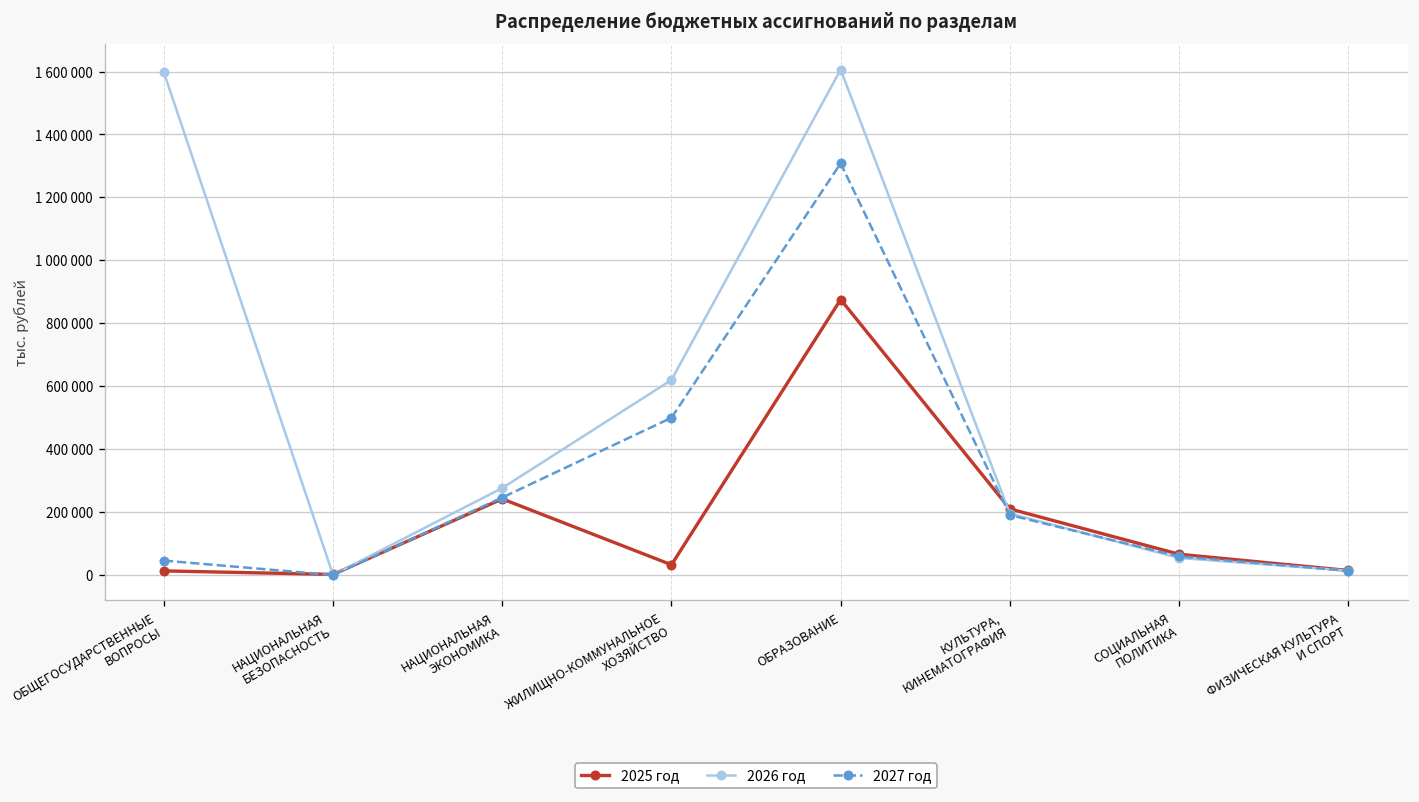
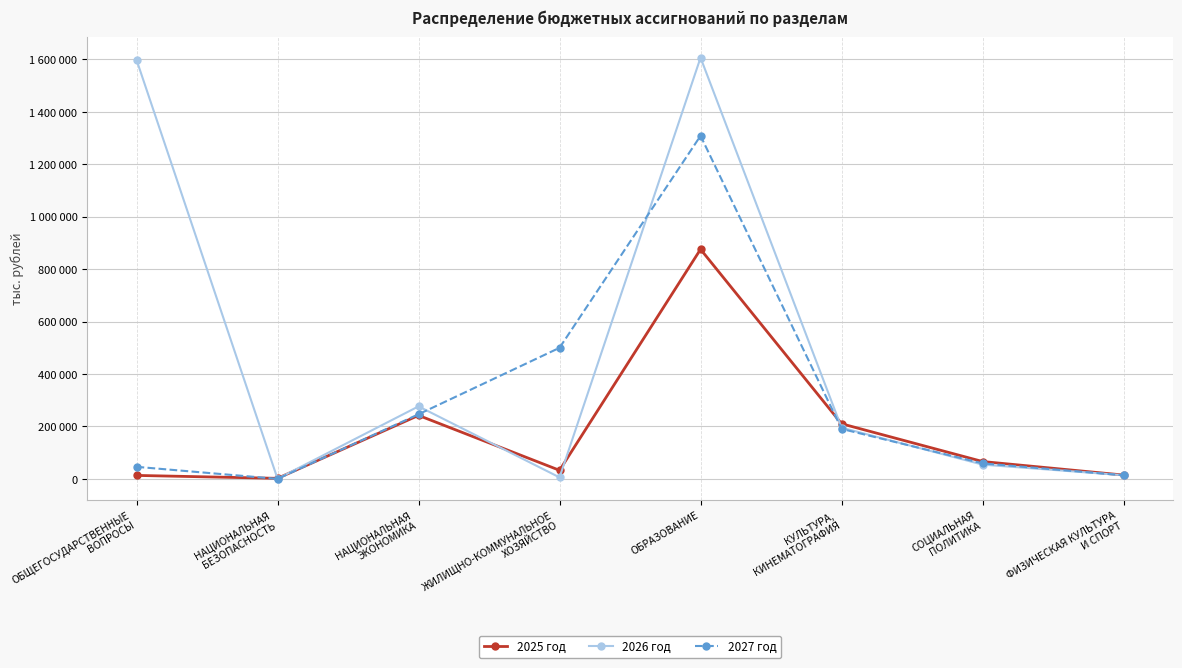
2026 год, ЖИЛИЩНО-КОММУНАЛЬНОЕ ХОЗЯЙСТВО: 620000 -> 10000
